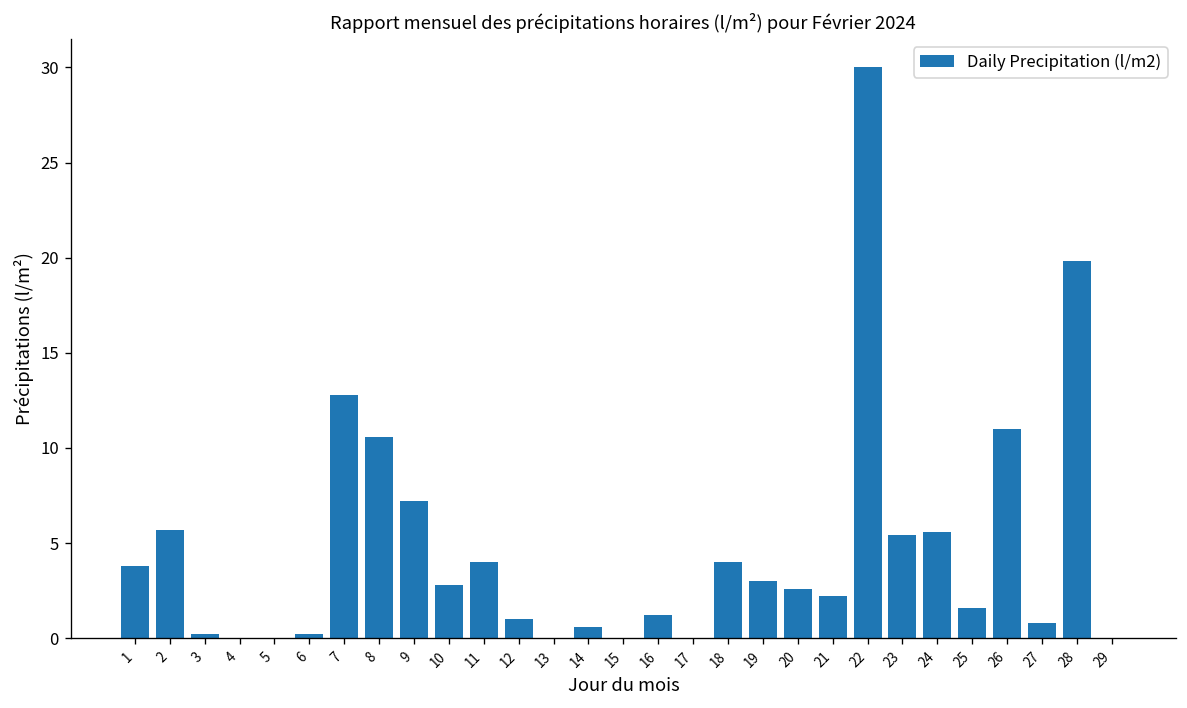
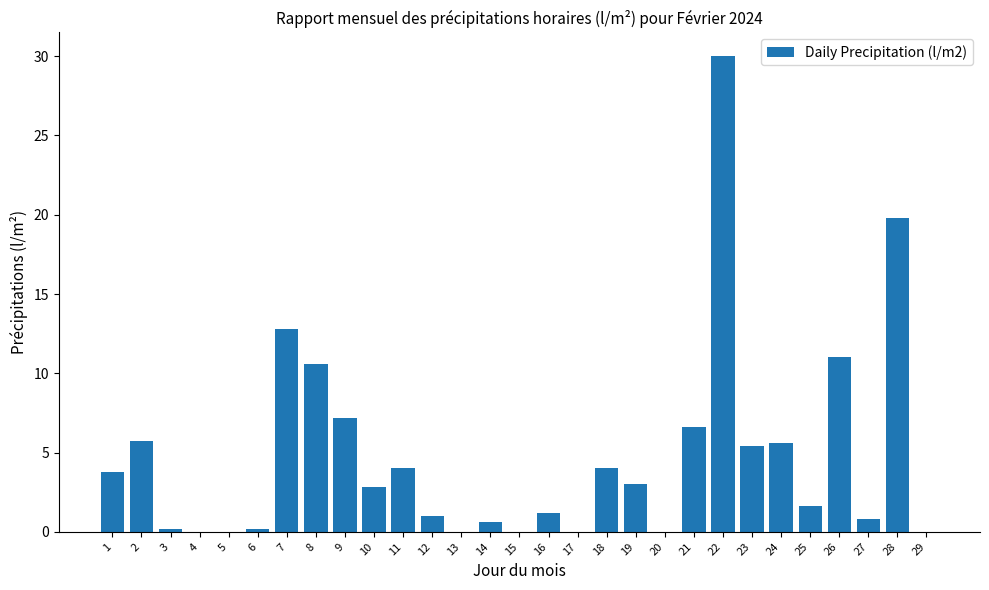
20: 2.6 -> 0.0
21: 2.2 -> 6.6
